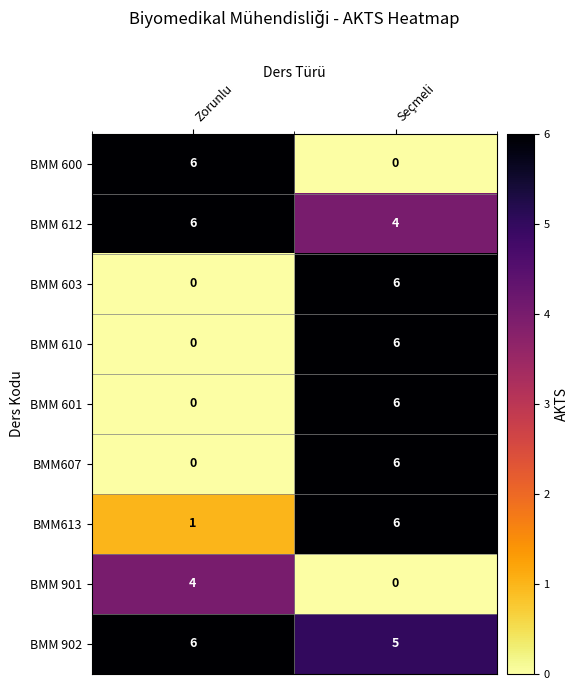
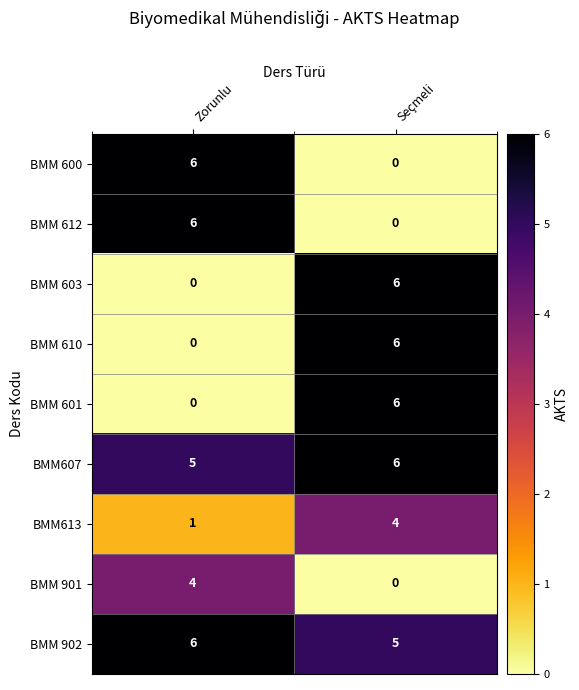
BMM 612, Seçmeli: 4 -> 0
BMM607, Zorunlu: 0 -> 5
BMM613, Seçmeli: 6 -> 4
